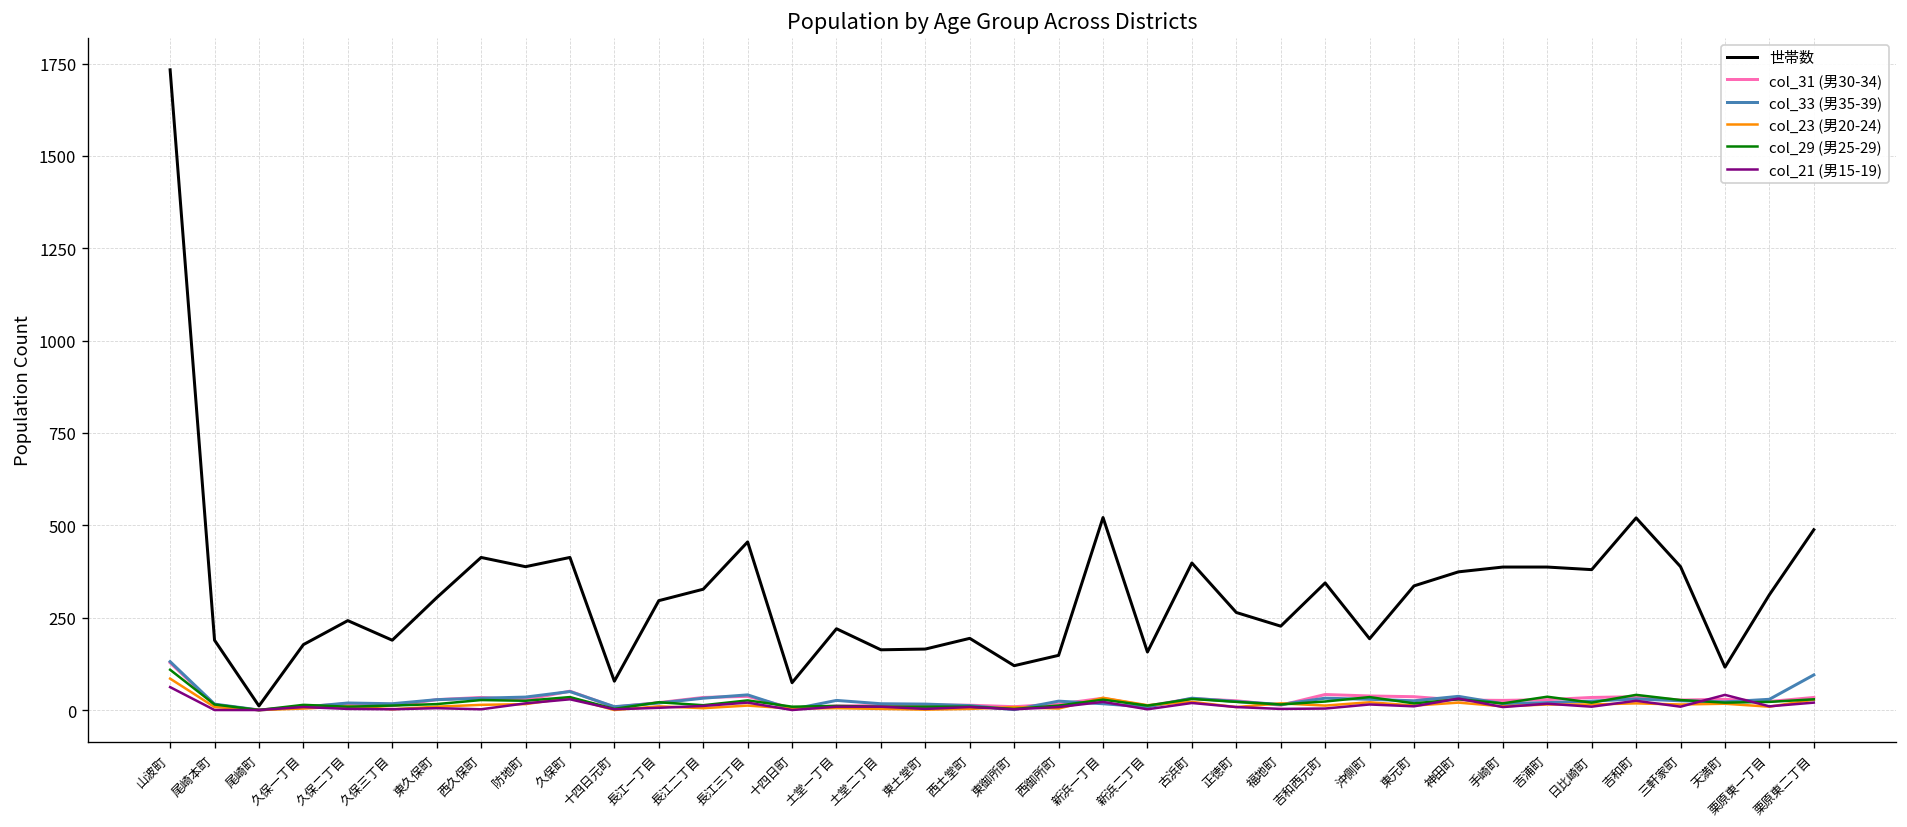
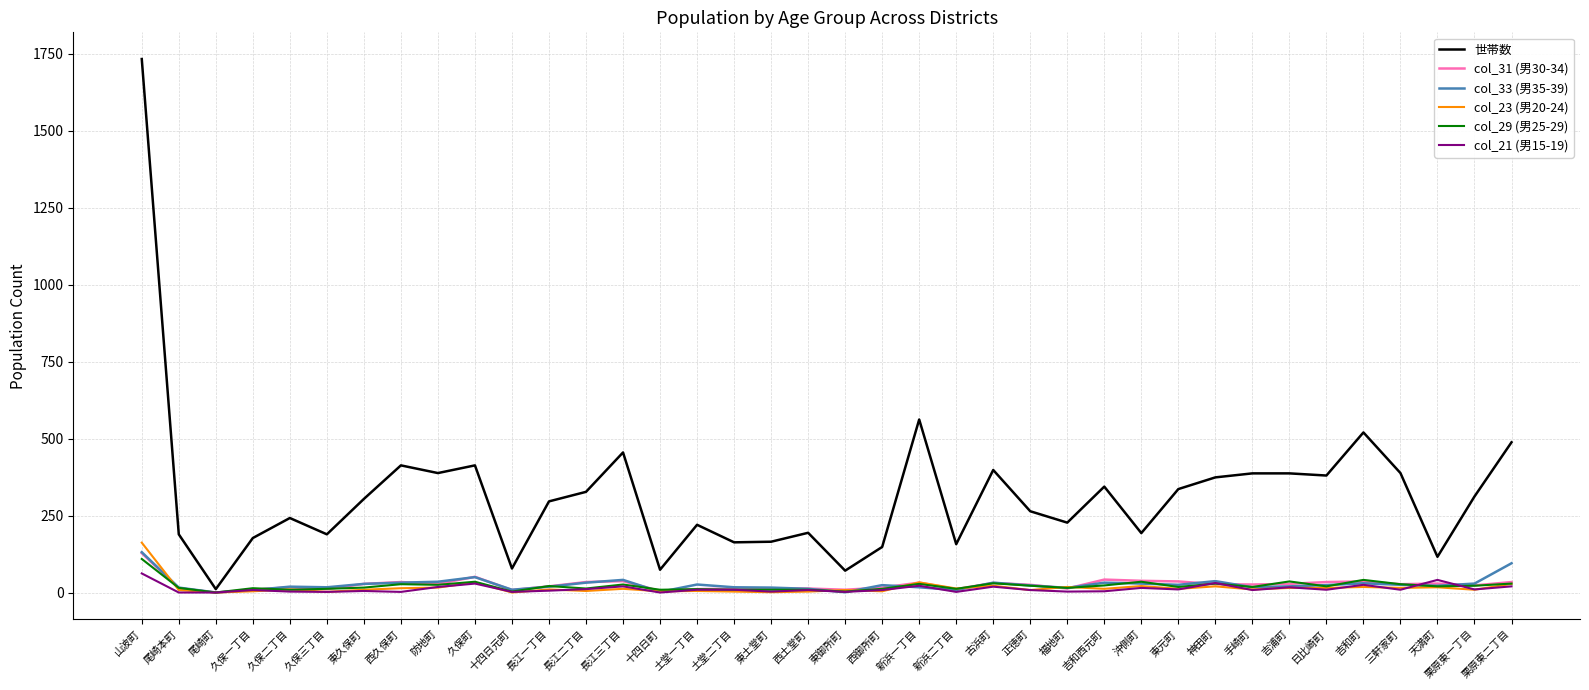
col_23 (男20-24), 山波町: 90 -> 160
世帯数, 東御所町: 120 -> 70
世帯数, 新浜一丁目: 520 -> 560
